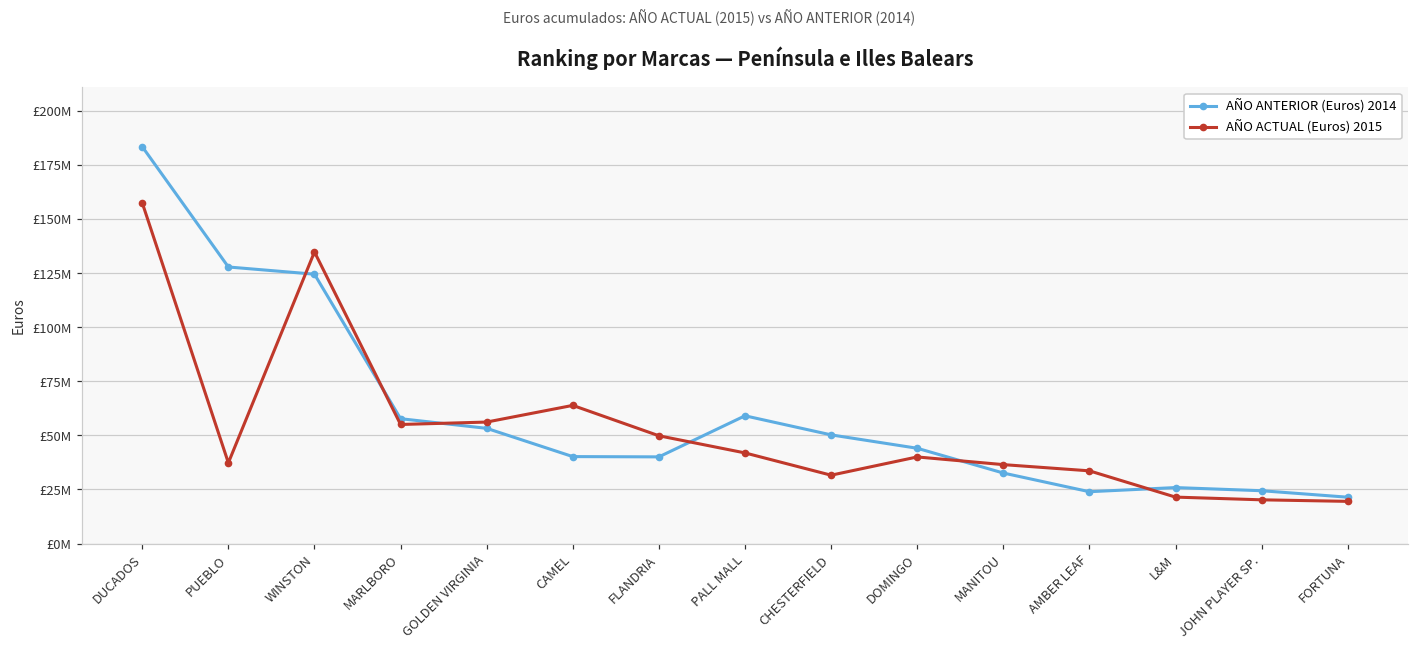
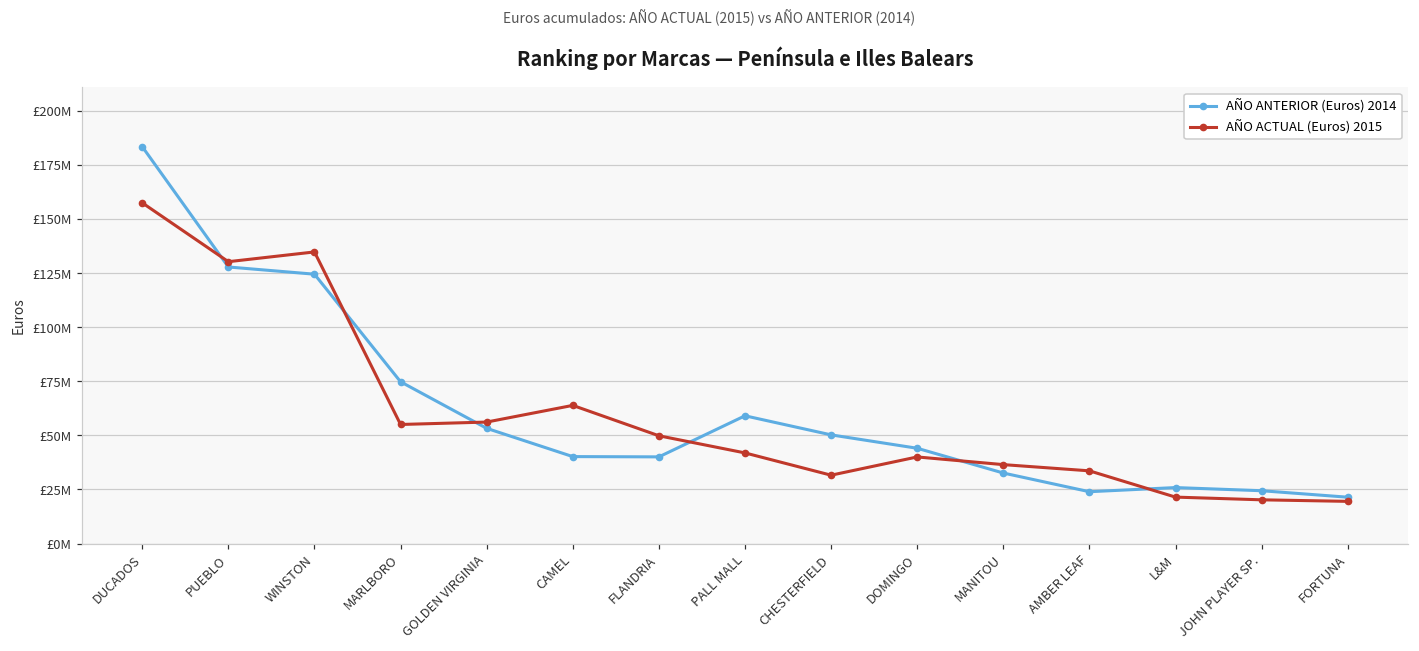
AÑO ACTUAL (Euros) 2015, PUEBLO: £37000000 -> £130000000
AÑO ANTERIOR (Euros) 2014, MARLBORO: £58000000 -> £75000000
